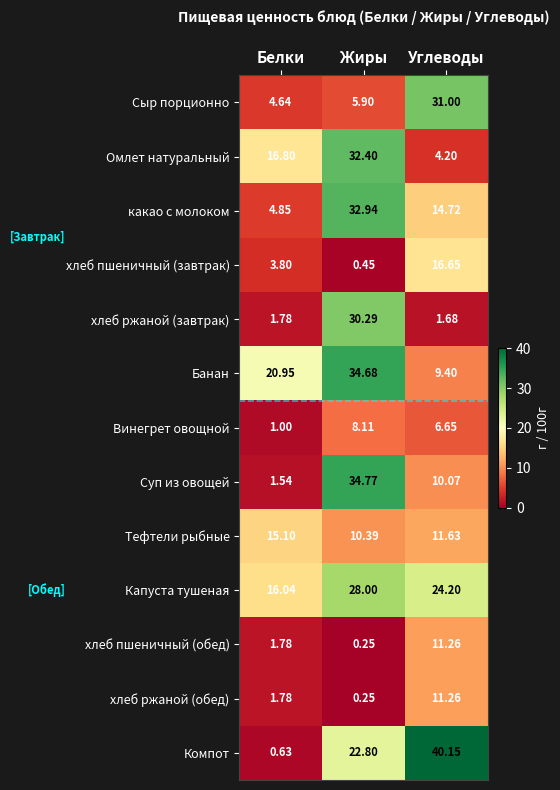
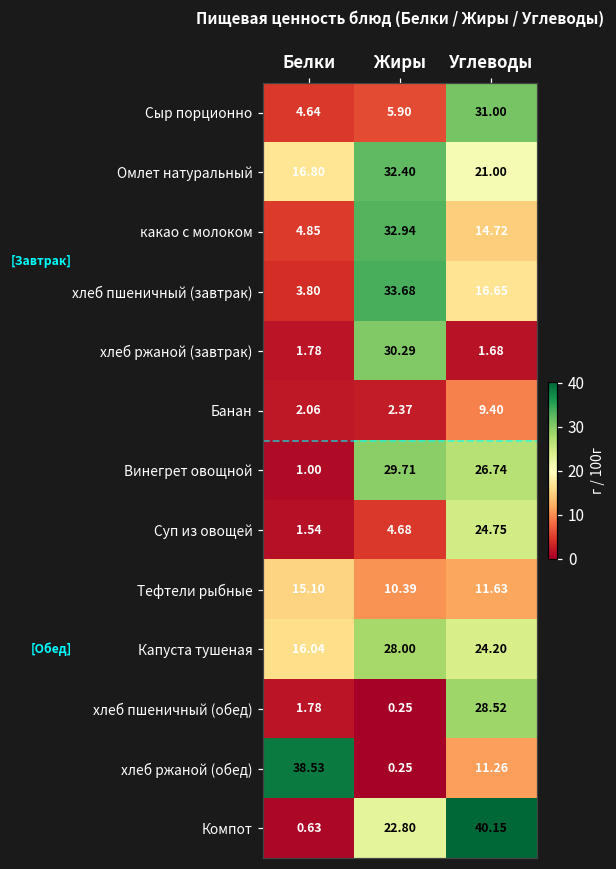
Омлет натуральный, Углеводы: 4.20 -> 21.00
хлеб пшеничный (завтрак), Жиры: 0.45 -> 33.68
Банан, Белки: 20.95 -> 2.06
Банан, Жиры: 34.68 -> 2.37
Винегрет овощной, Жиры: 8.11 -> 29.71
Винегрет овощной, Углеводы: 6.65 -> 26.74
Суп из овощей, Жиры: 34.77 -> 4.68
Суп из овощей, Углеводы: 10.07 -> 24.75
хлеб пшеничный (обед), Углеводы: 11.26 -> 28.52
хлеб ржаной (обед), Белки: 1.78 -> 38.53
